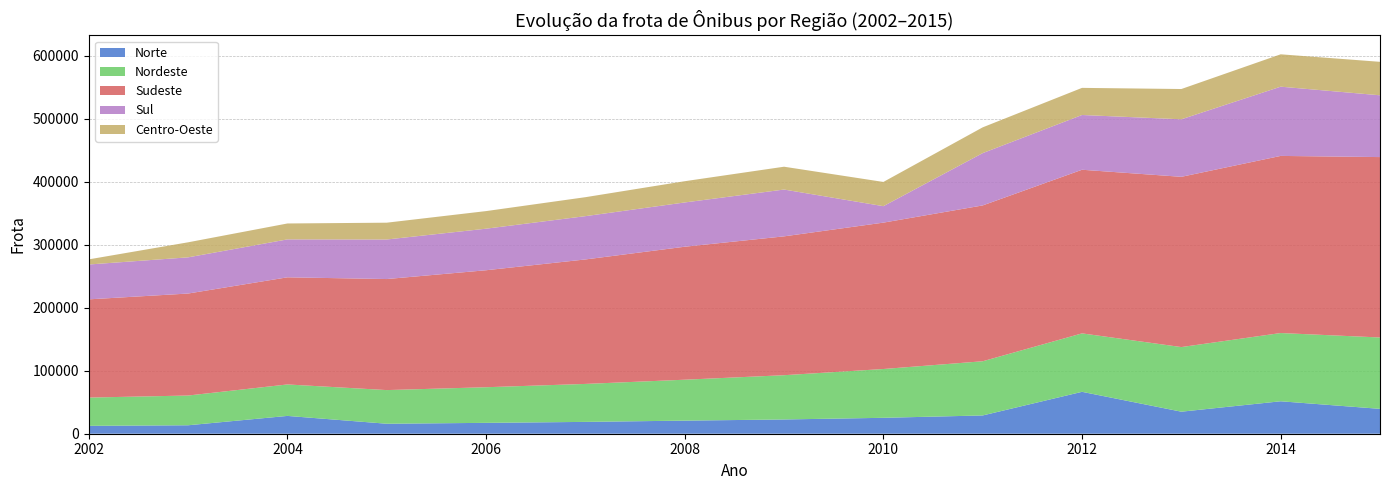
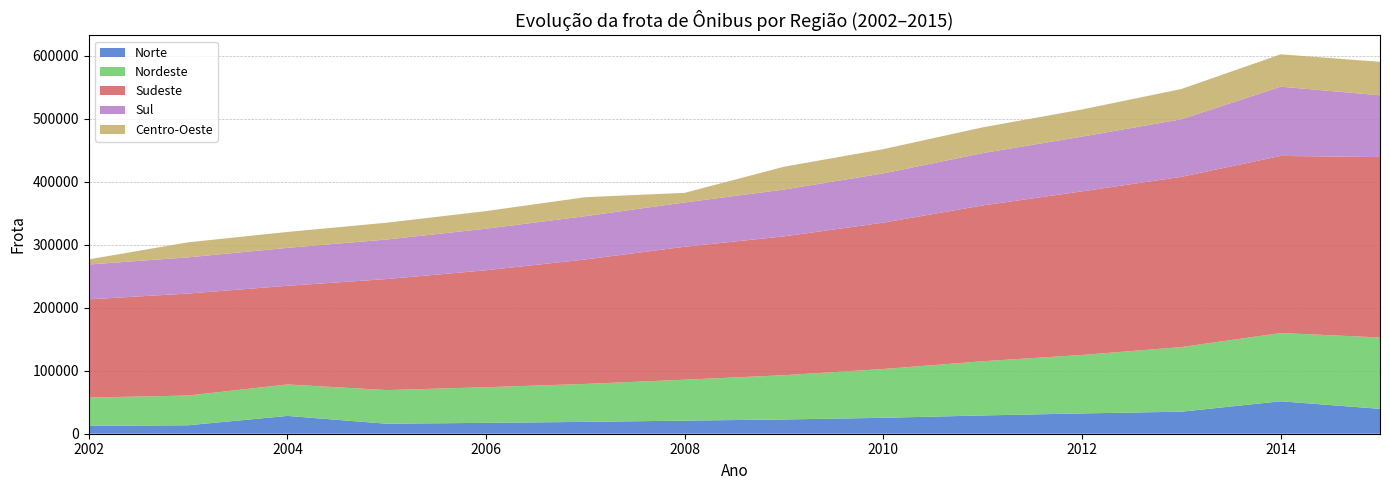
Sudeste, 2004: 170000 -> 160000
Centro-Oeste, 2008: 30000 -> 20000
Sul, 2010: 30000 -> 80000
Norte, 2012: 70000 -> 30000
